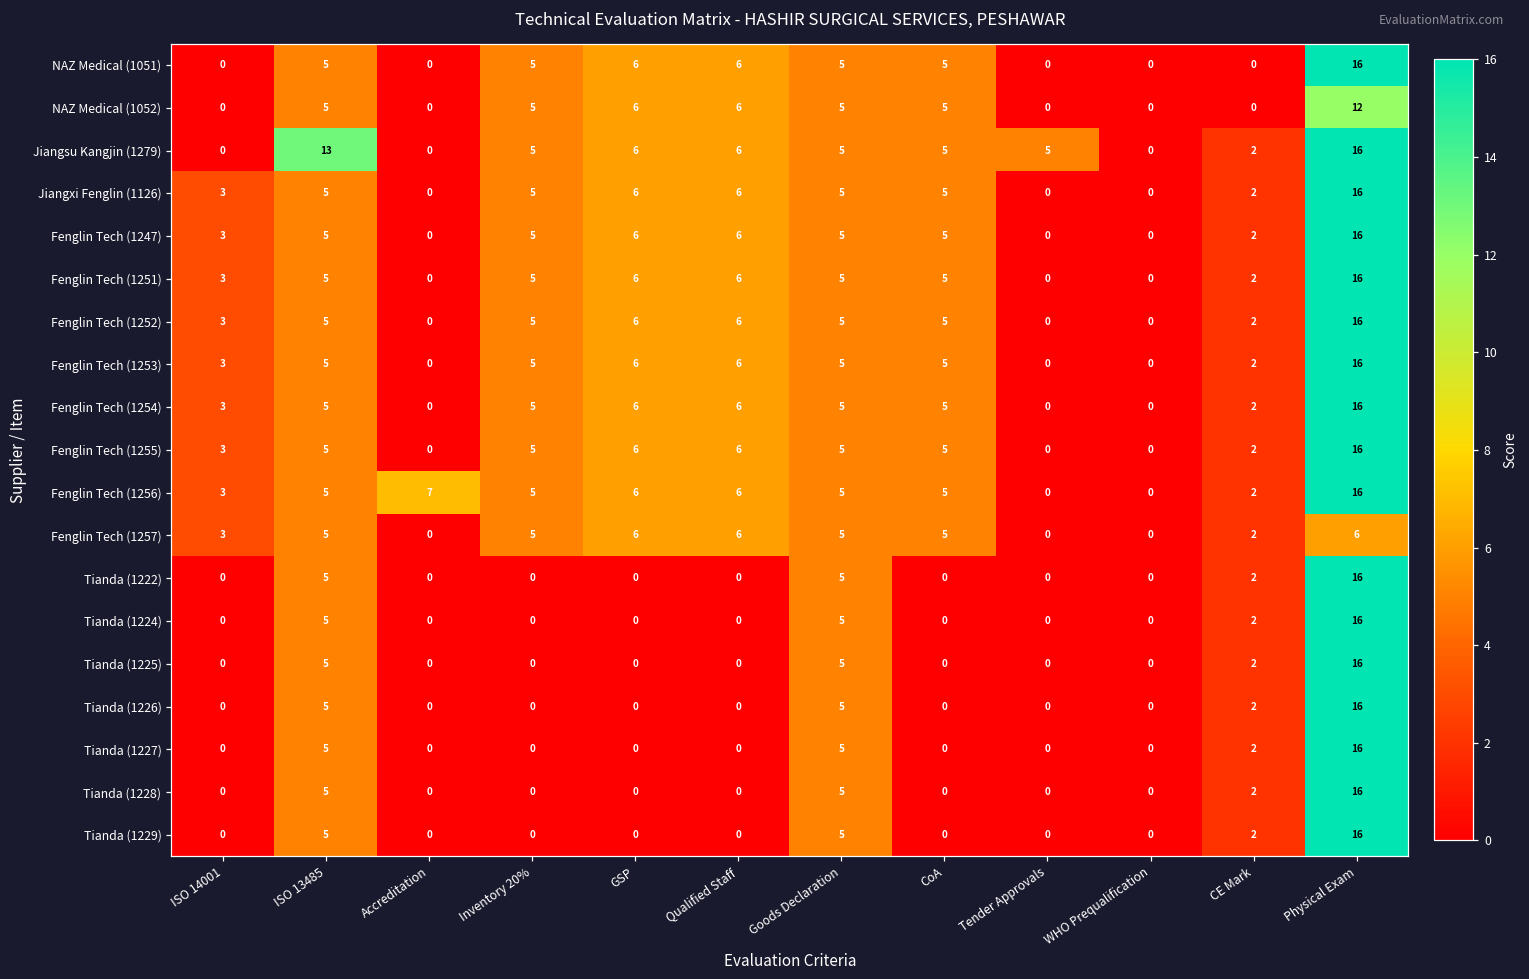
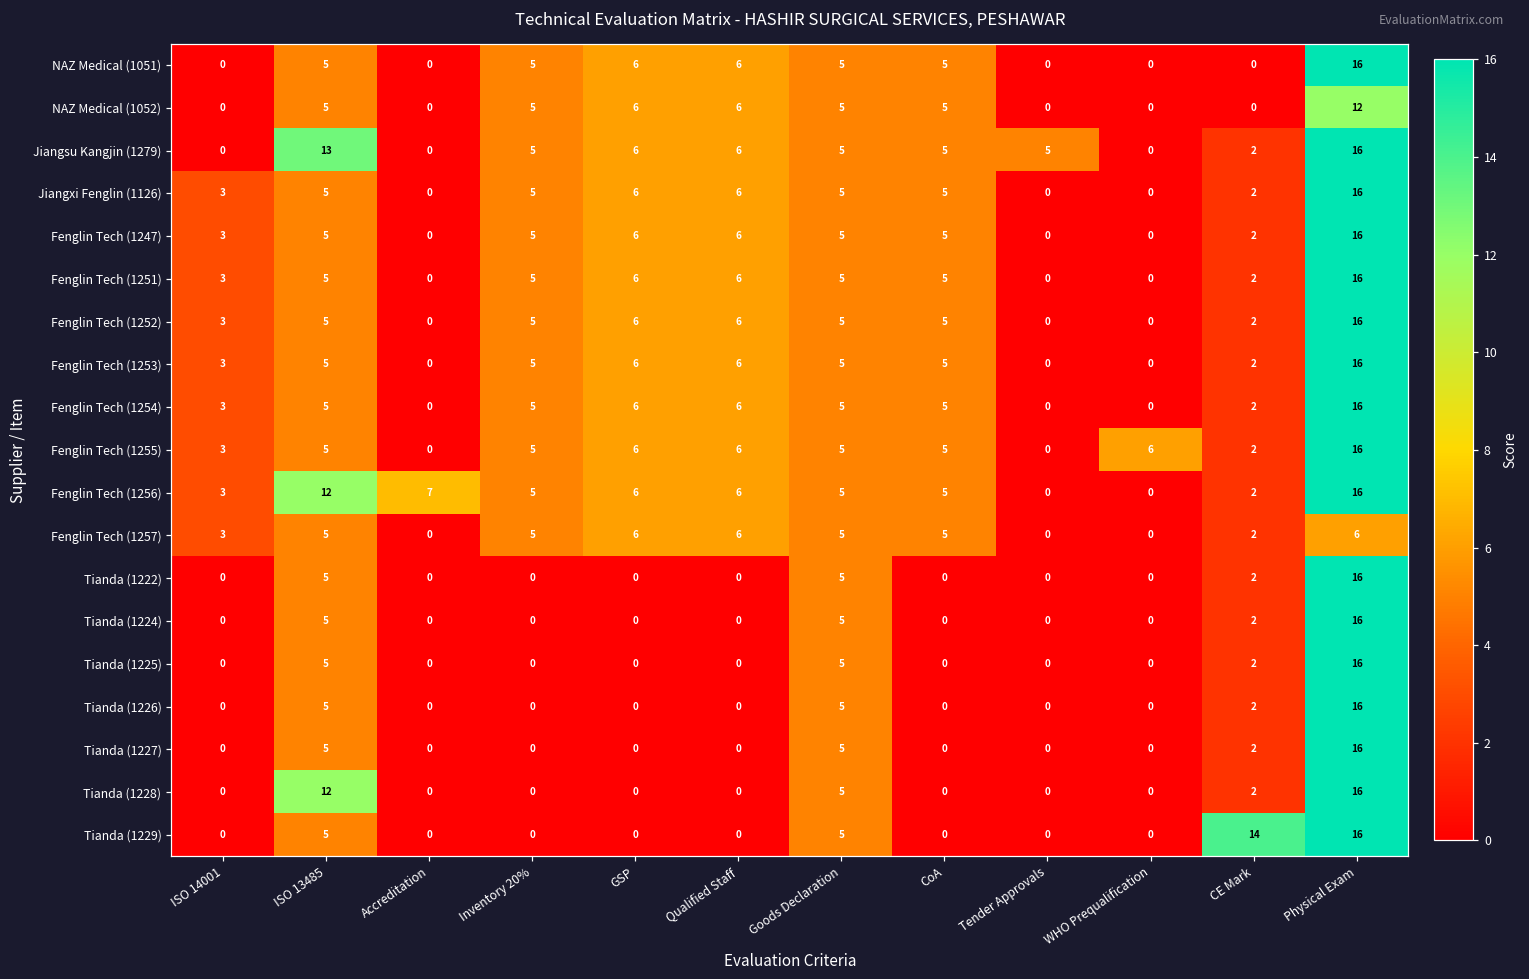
Fenglin Tech (1255), WHO Prequalification: 0 -> 6
Fenglin Tech (1256), ISO 13485: 5 -> 12
Tianda (1228), ISO 13485: 5 -> 12
Tianda (1229), CE Mark: 2 -> 14
